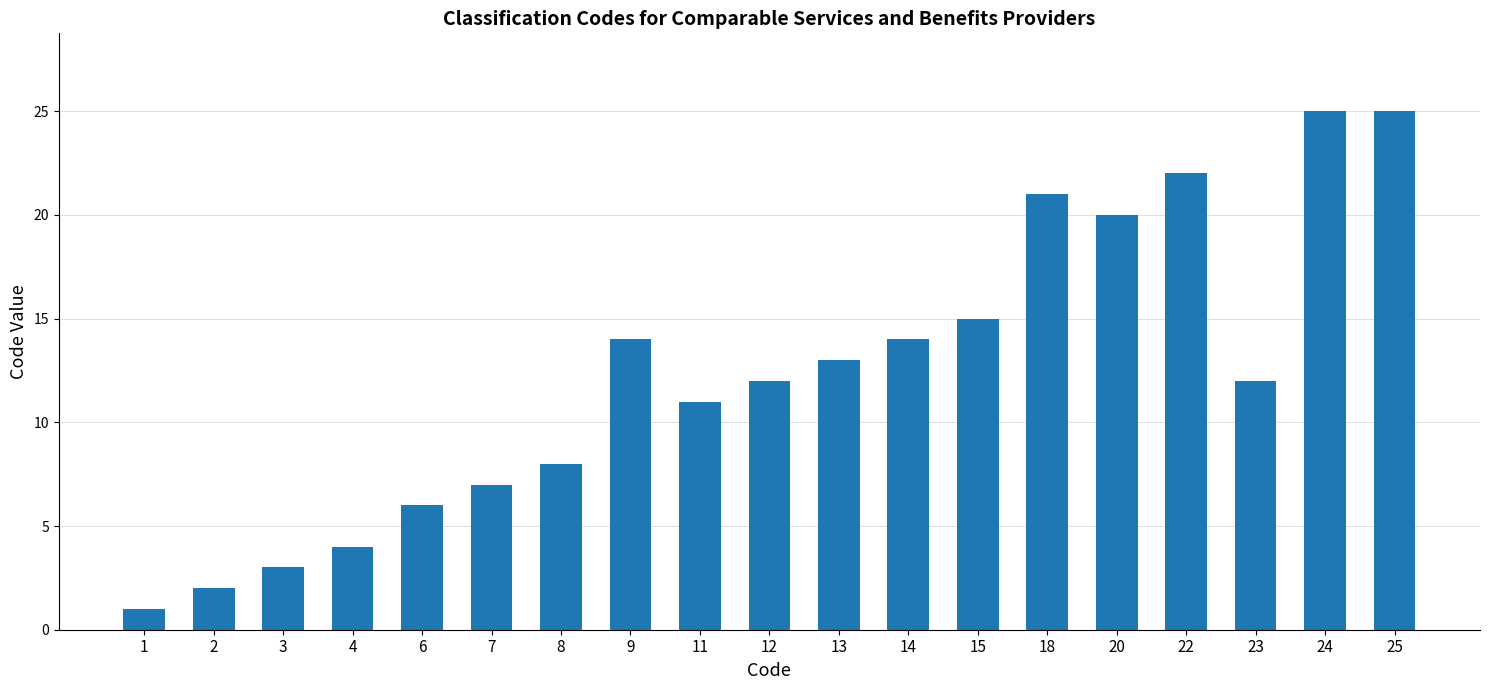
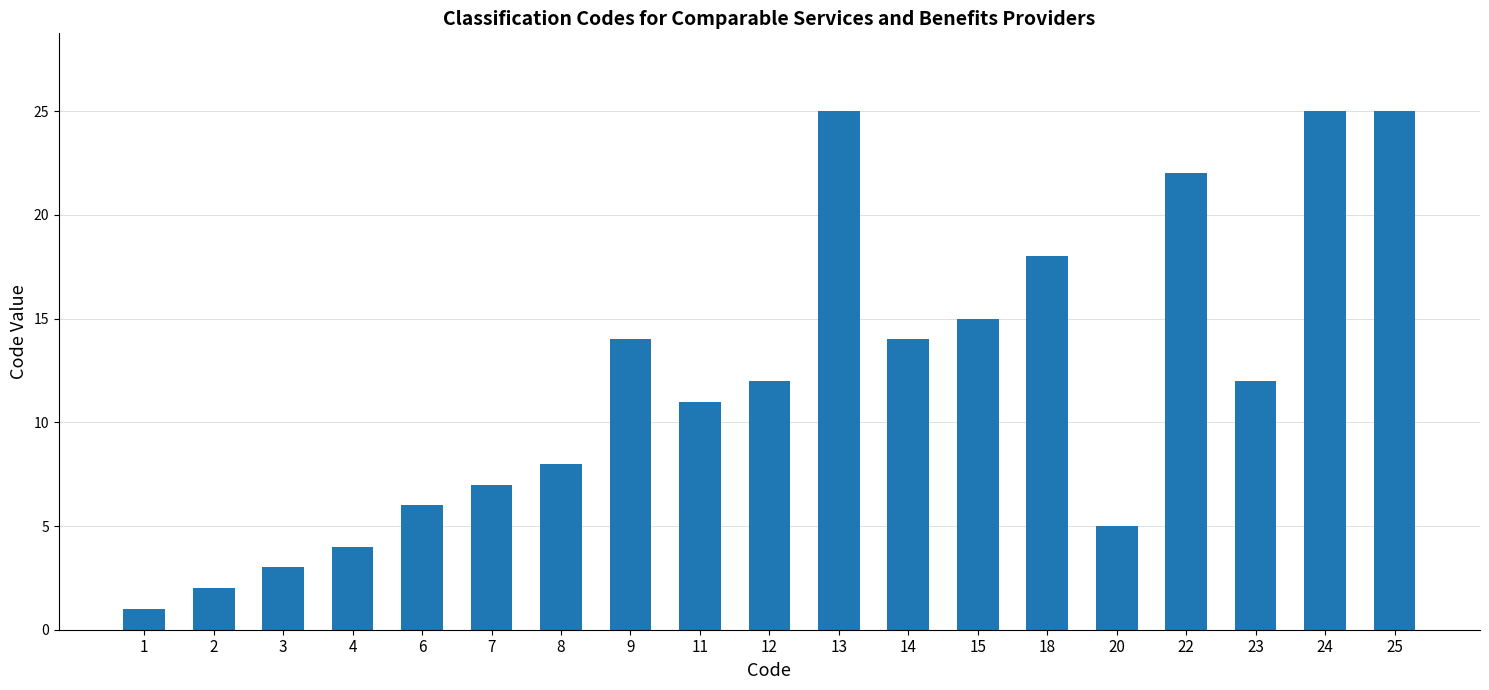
13: 13 -> 25
18: 21 -> 18
20: 20 -> 5
